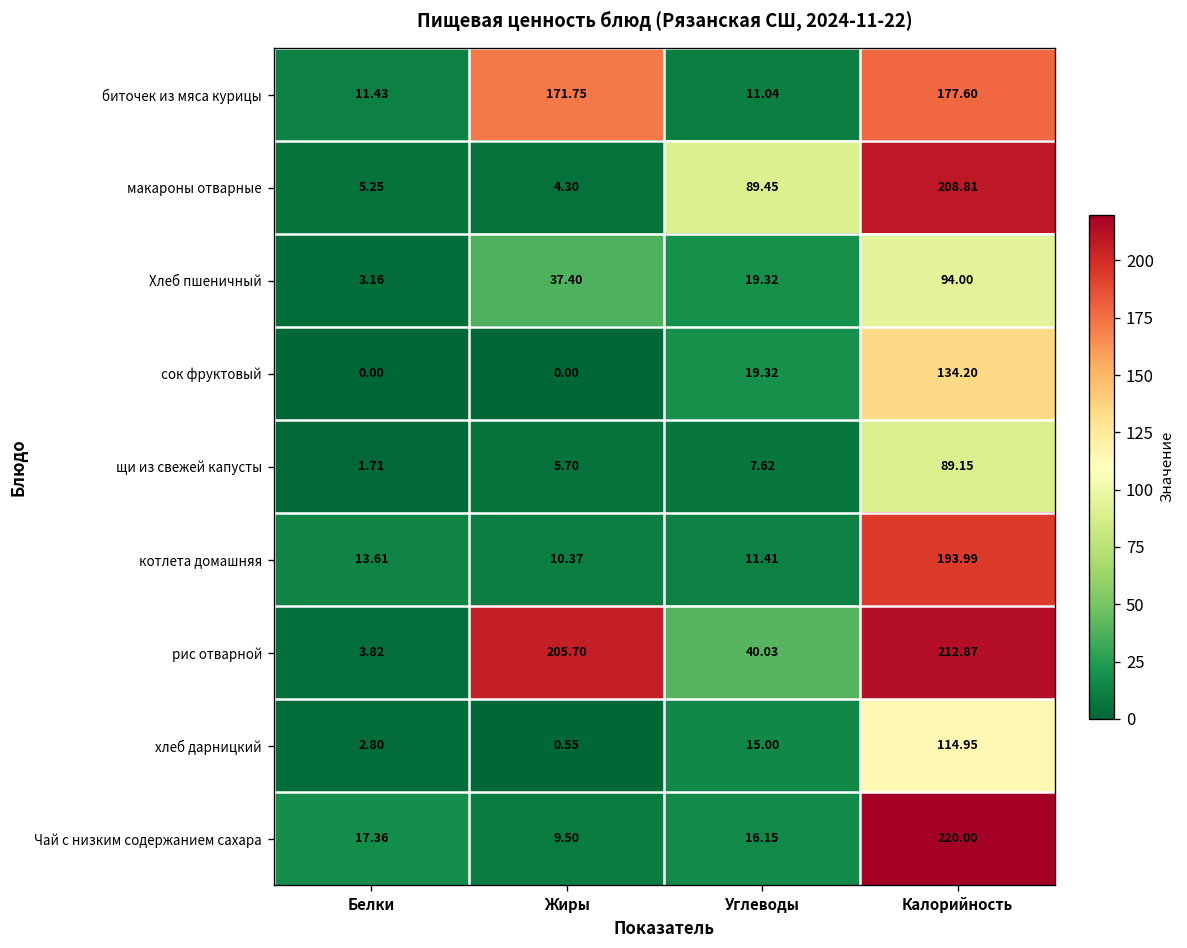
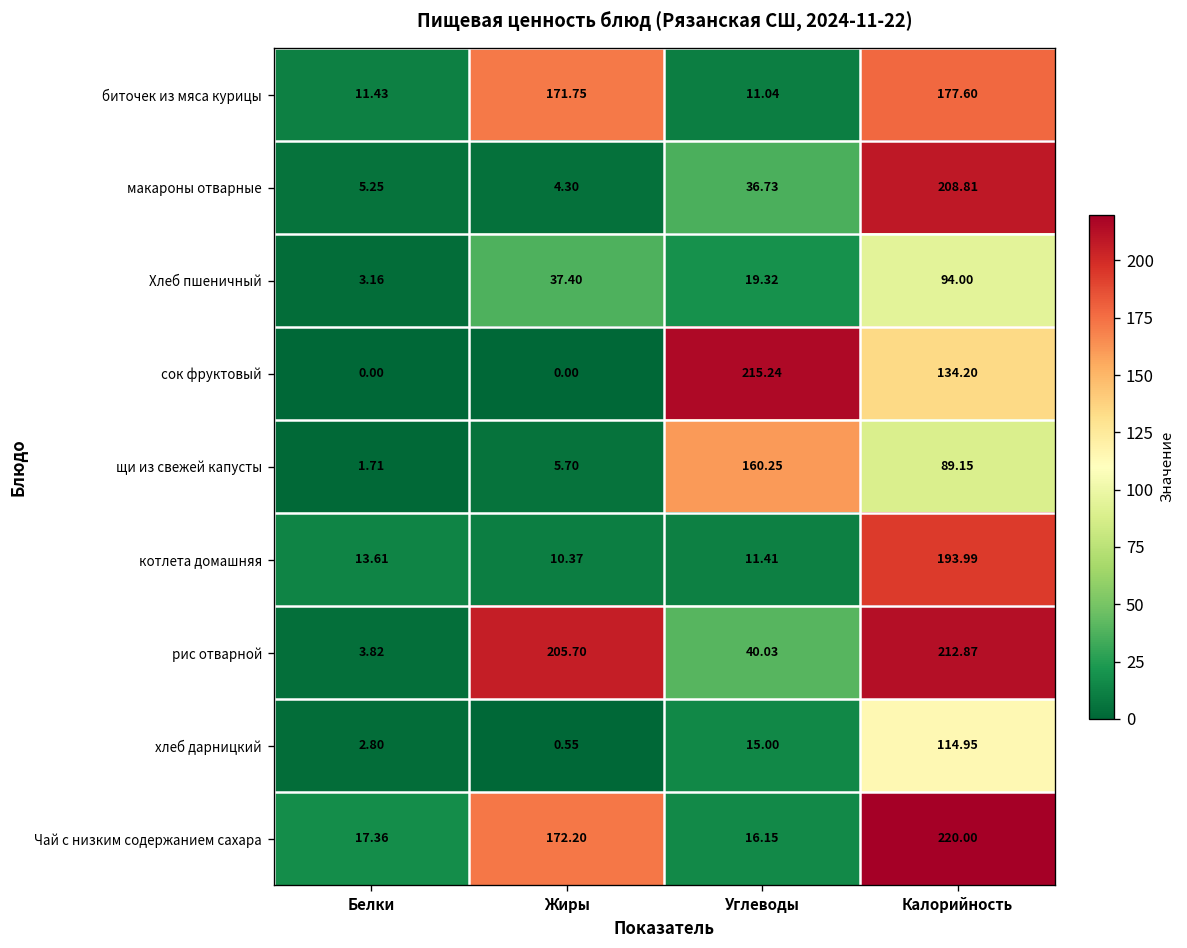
макароны отварные, Углеводы: 89.45 -> 36.73
сок фруктовый, Углеводы: 19.32 -> 215.24
щи из свежей капусты, Углеводы: 7.62 -> 160.25
Чай с низким содержанием сахара, Жиры: 9.50 -> 172.20
